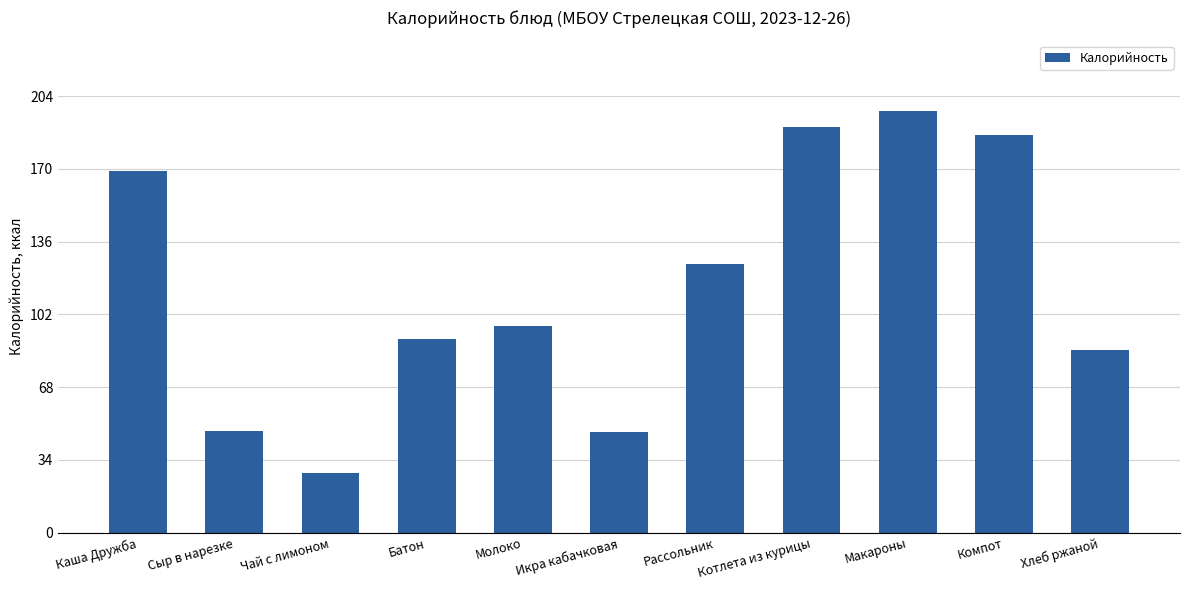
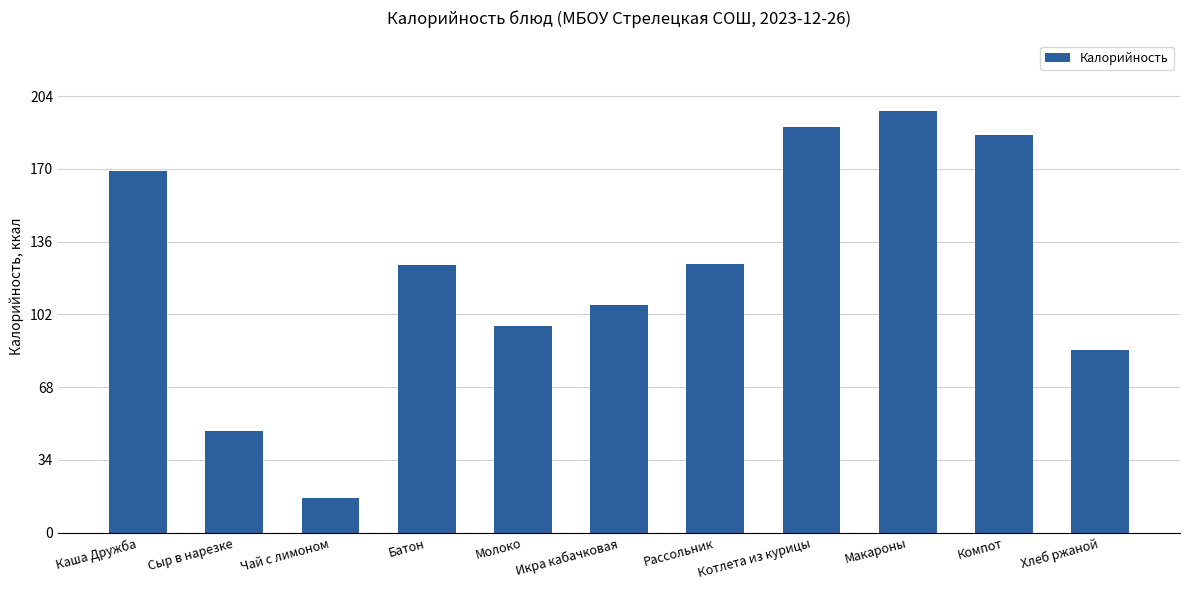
Чай с лимоном: 28 -> 16
Батон: 91 -> 125
Икра кабачковая: 47 -> 107
